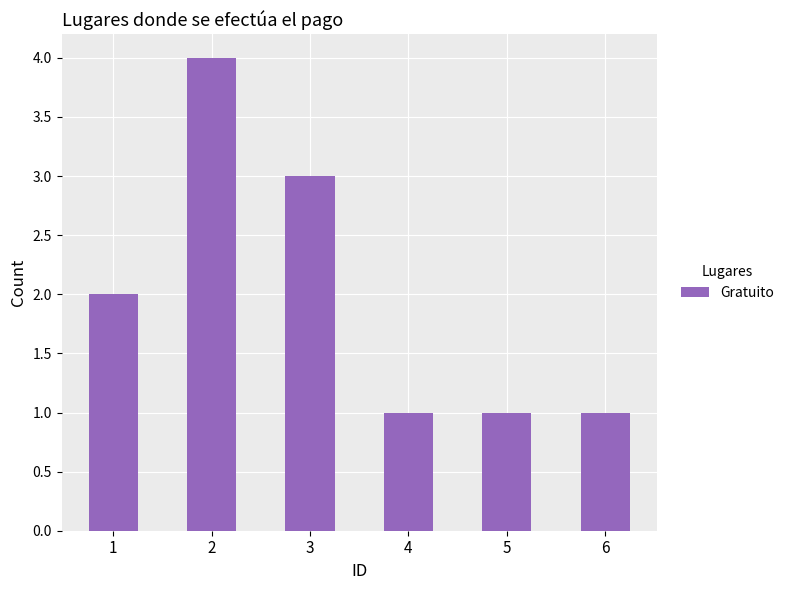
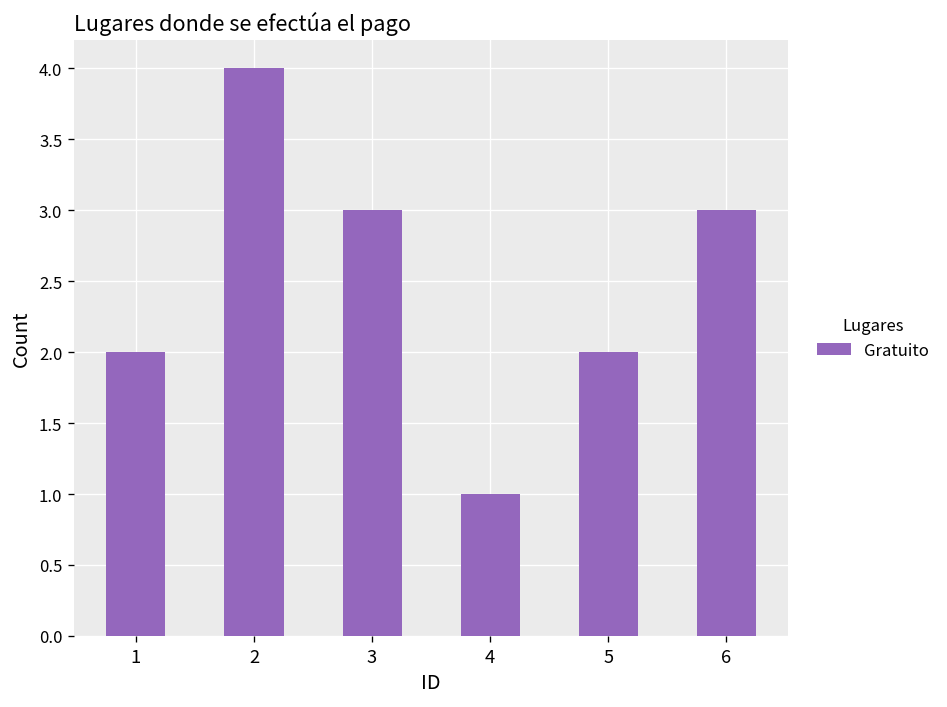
5: 1 -> 2
6: 1 -> 3
